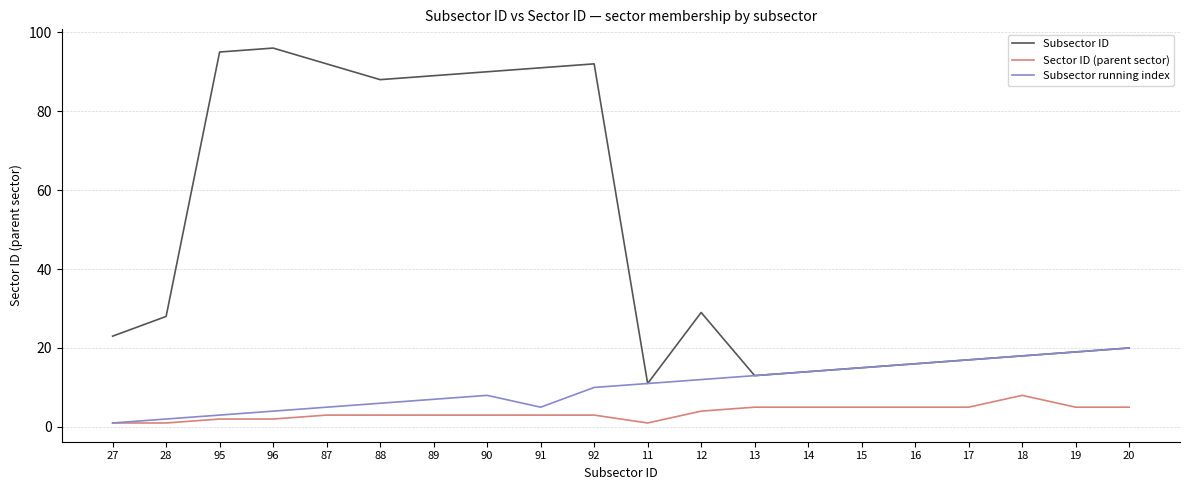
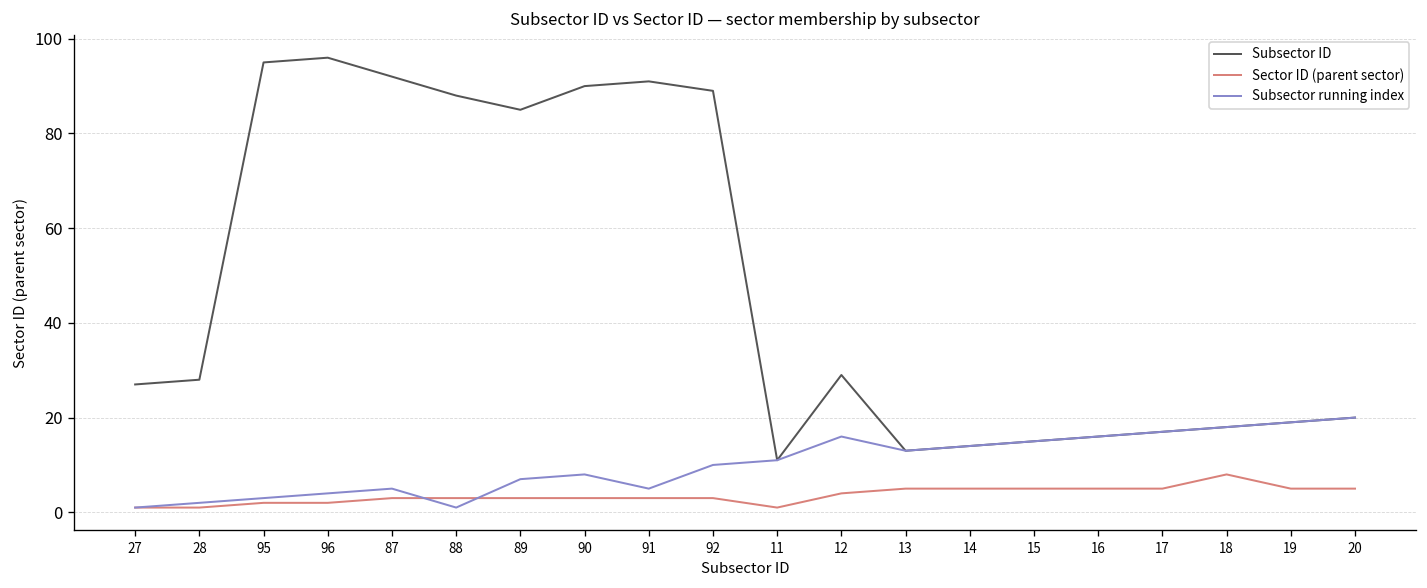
Subsector ID, 27: 23 -> 27
Subsector running index, 88: 6 -> 1
Subsector ID, 89: 89 -> 85
Subsector ID, 92: 92 -> 89
Subsector running index, 12: 12 -> 16
